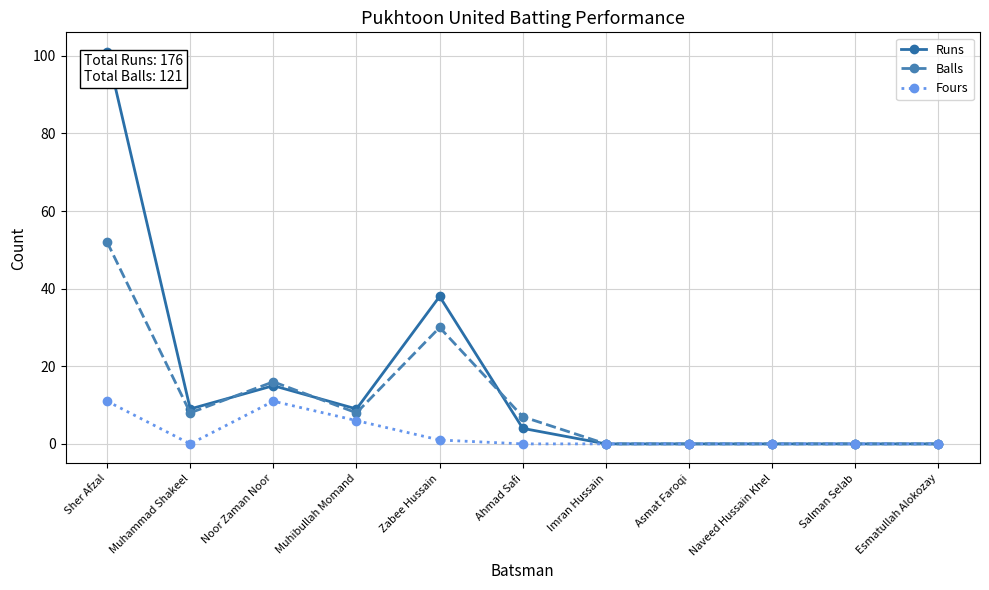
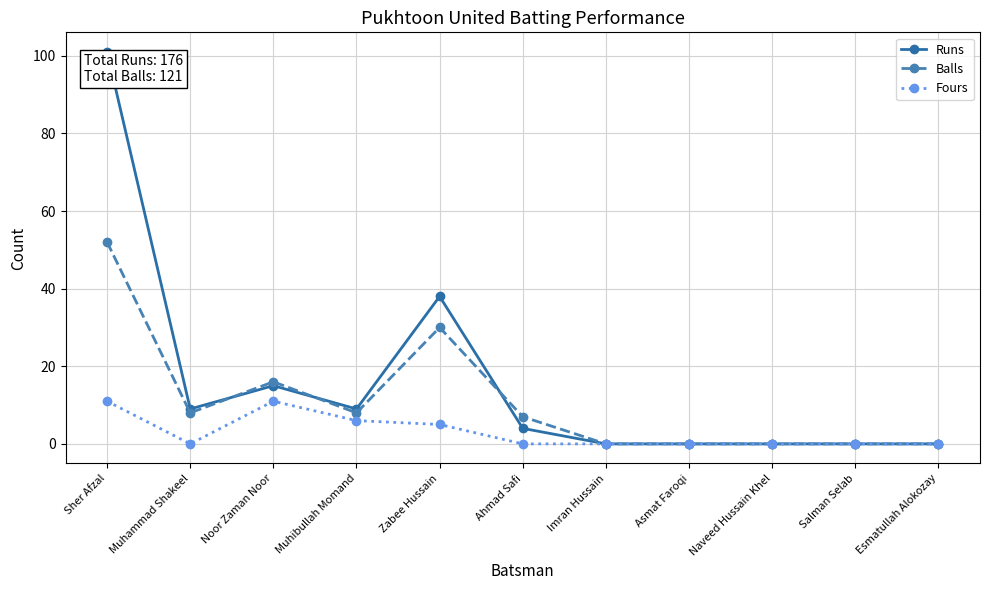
Fours, Zabee Hussain: 1 -> 5
